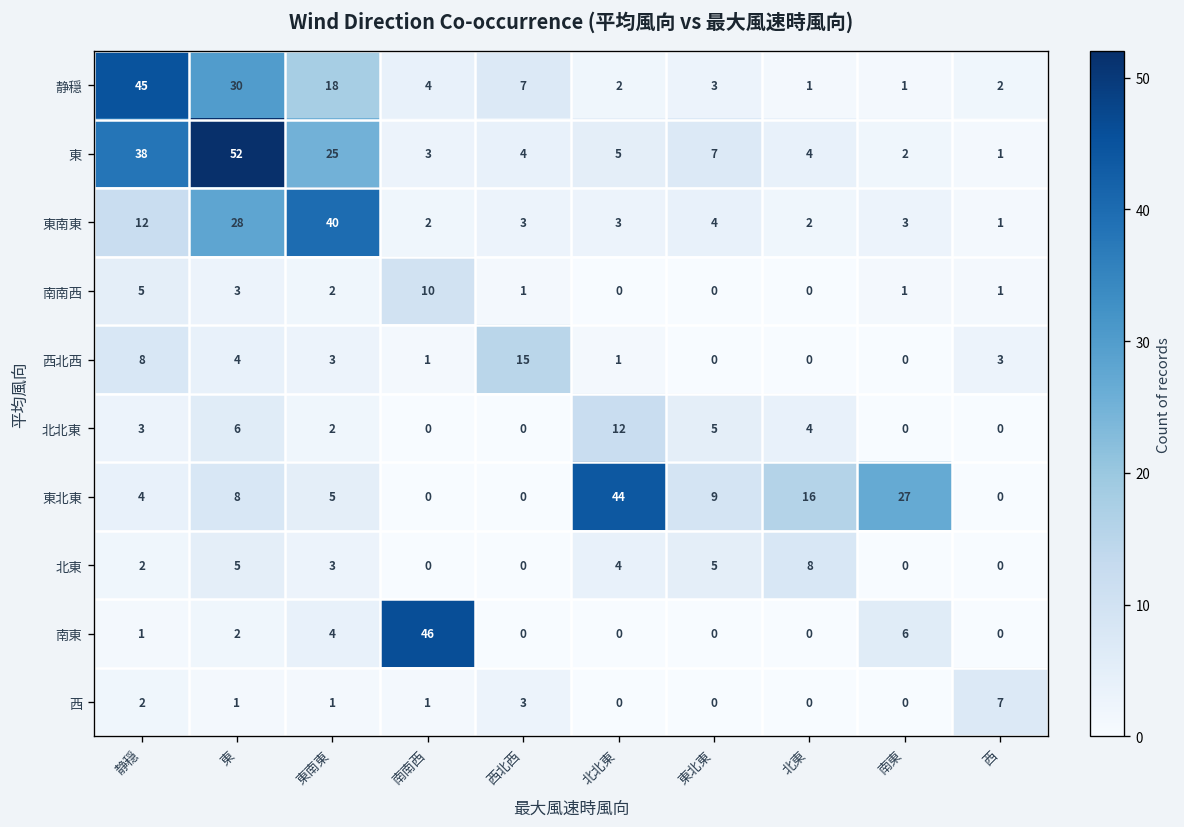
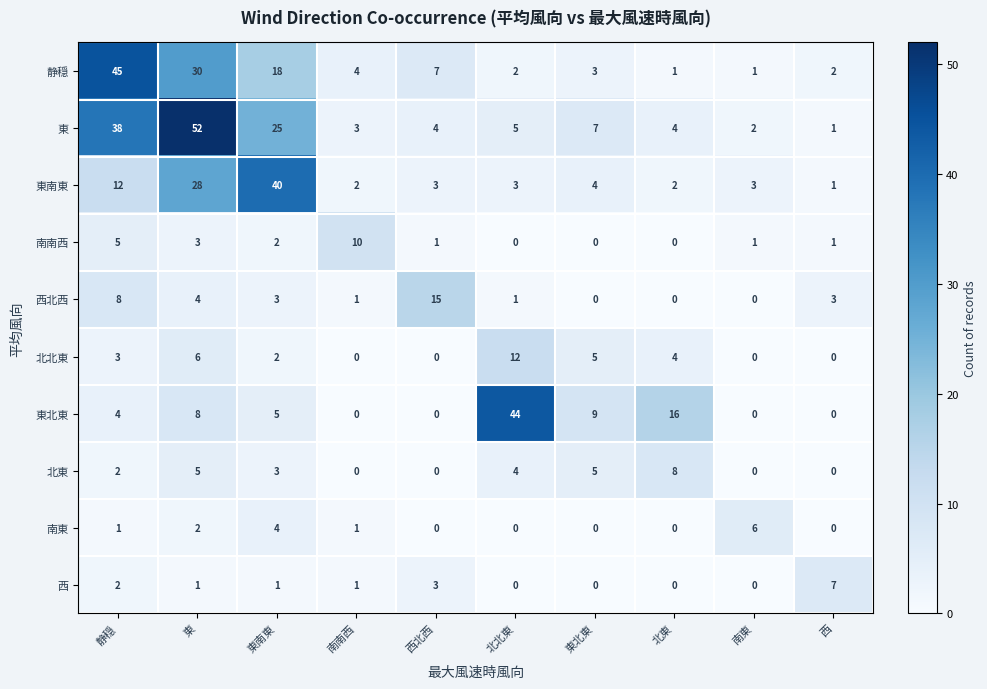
東北東, 南東: 27 -> 0
南東, 南南西: 46 -> 1
